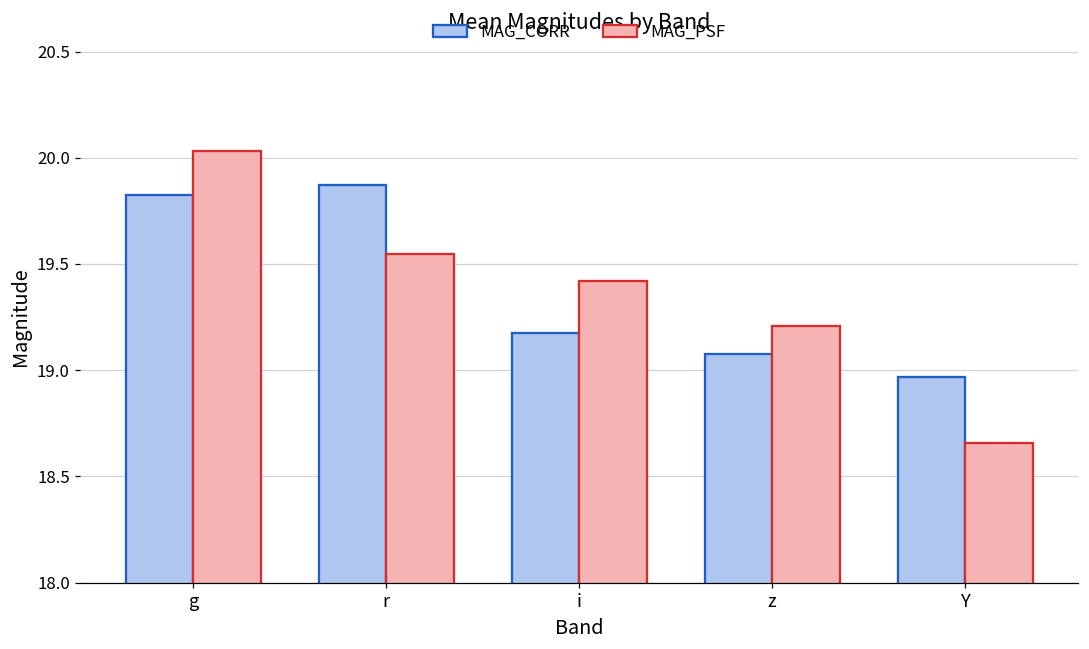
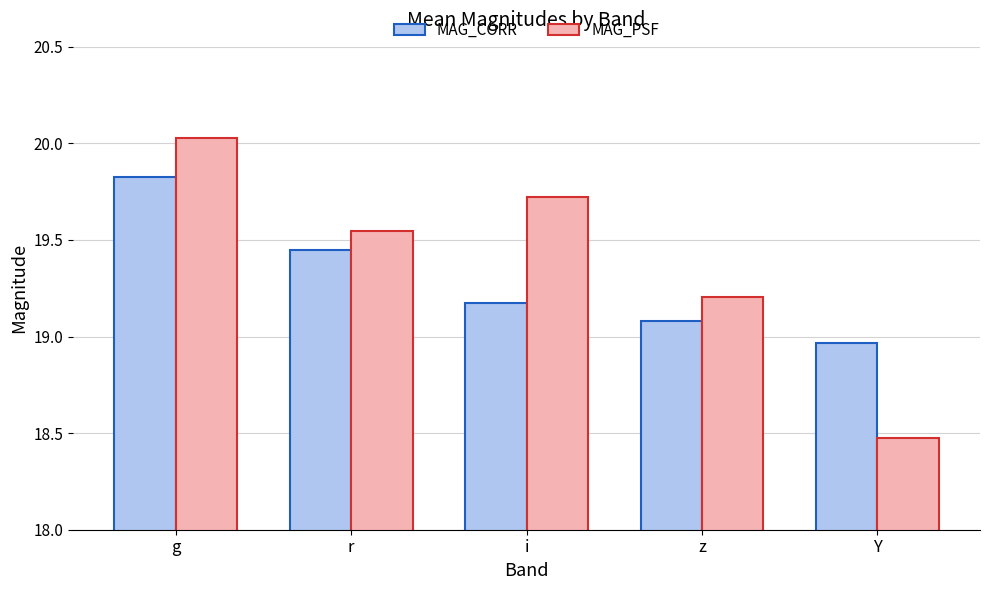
MAG_CORR, r: 19.87 -> 19.45
MAG_PSF, i: 19.42 -> 19.72
MAG_PSF, Y: 18.66 -> 18.48
